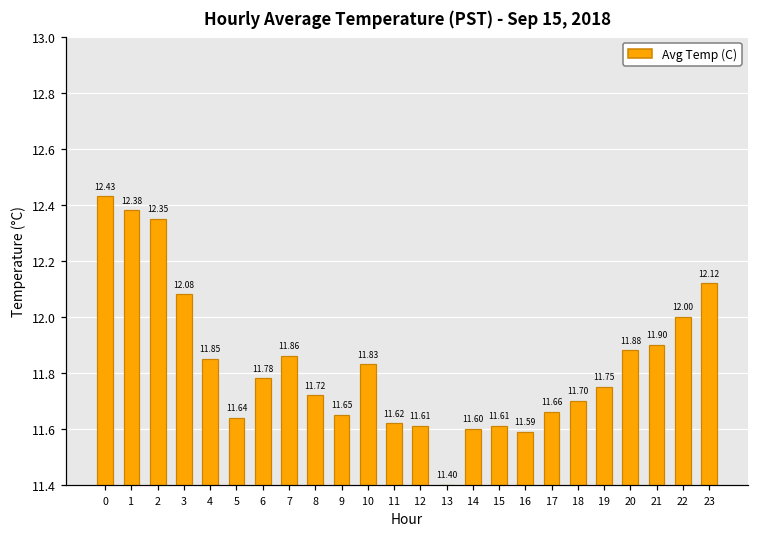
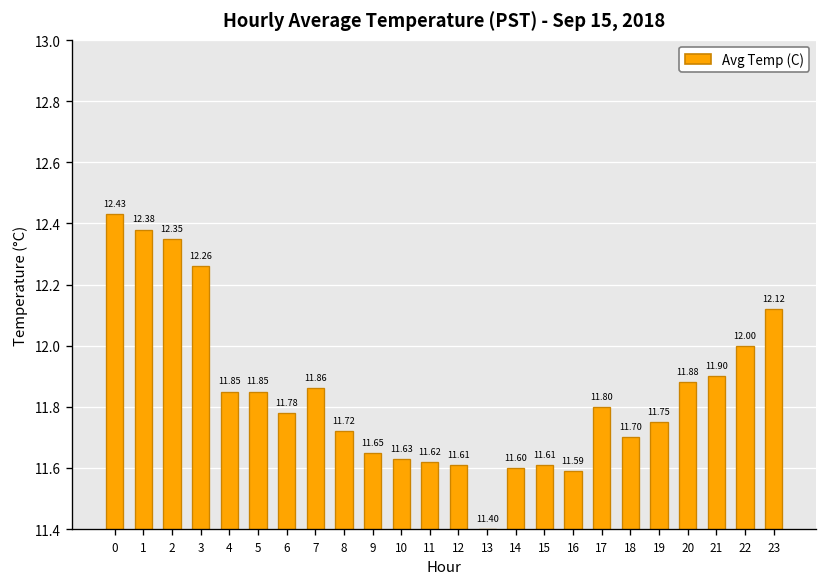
3: 12.08 -> 12.26
5: 11.64 -> 11.85
10: 11.83 -> 11.63
17: 11.66 -> 11.80
